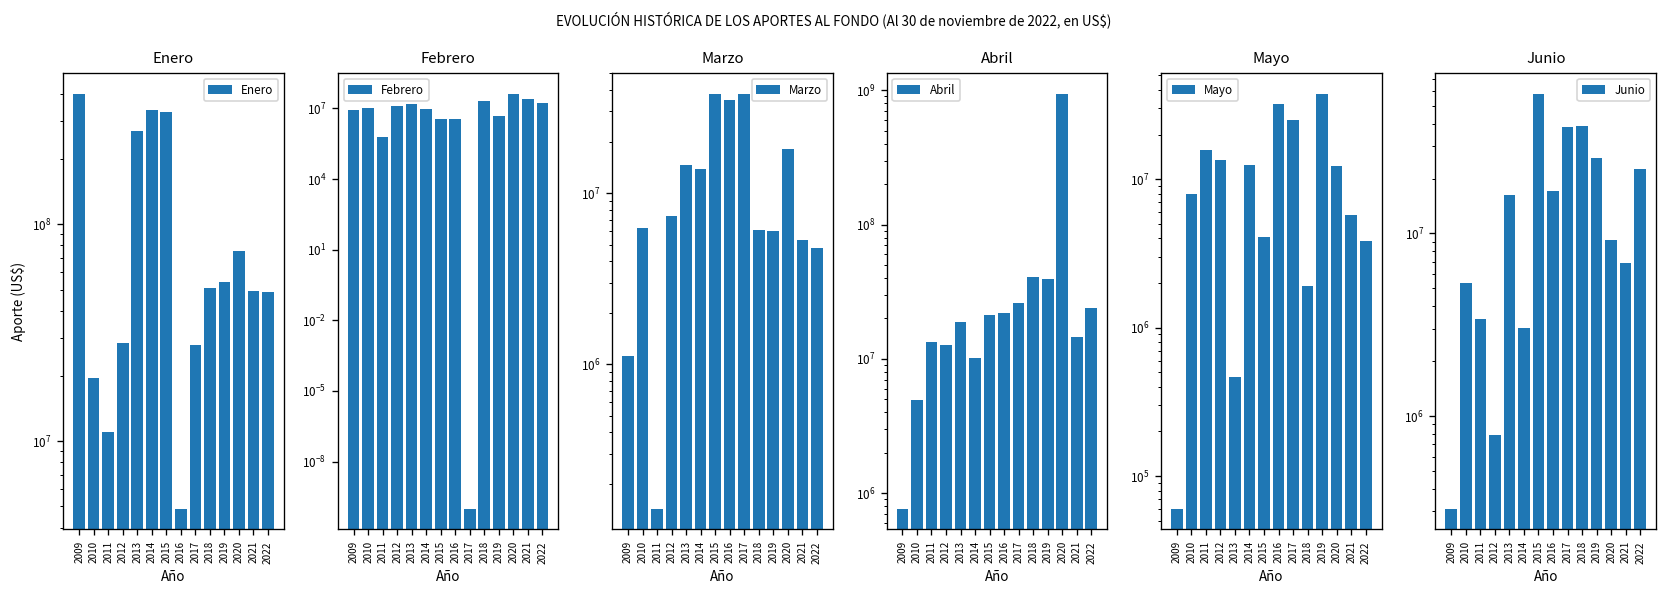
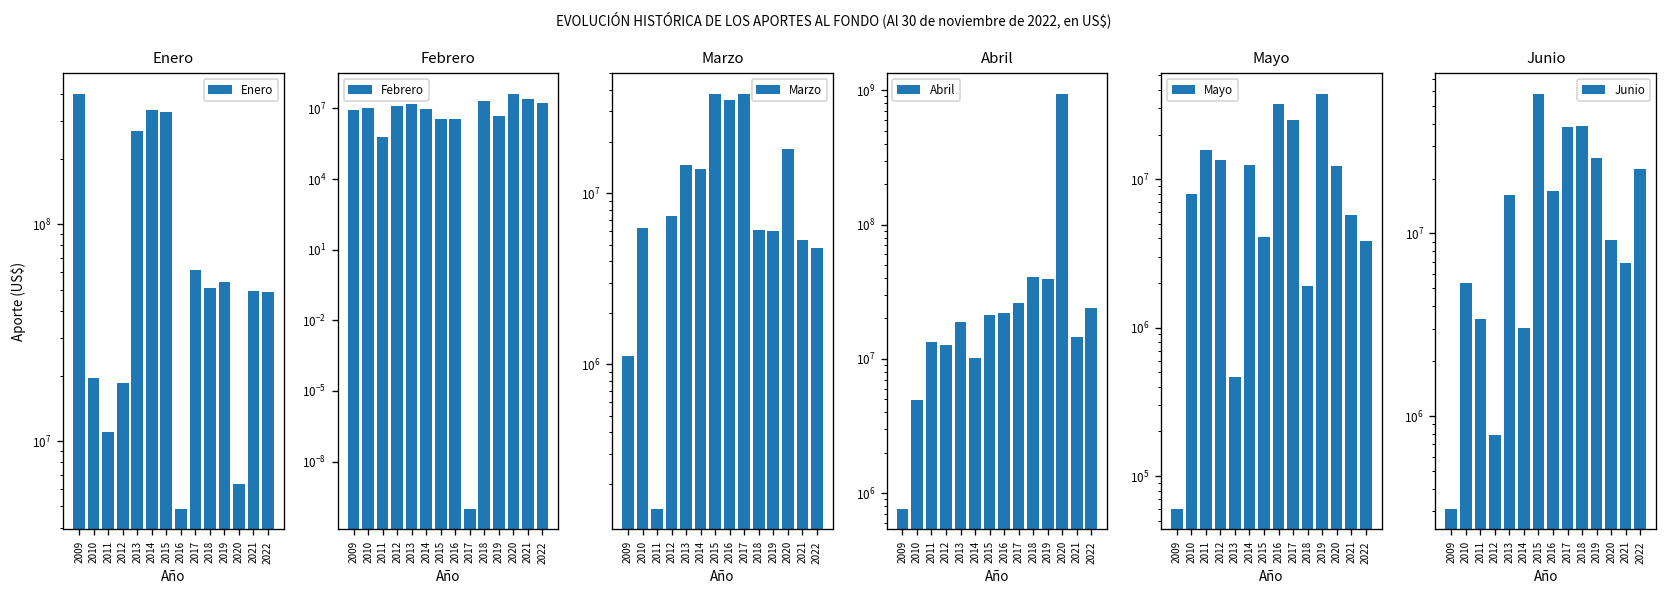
Enero, 2012: 28000000 -> 19000000
Enero, 2017: 28000000 -> 62000000
Enero, 2020: 75000000 -> 6400000
